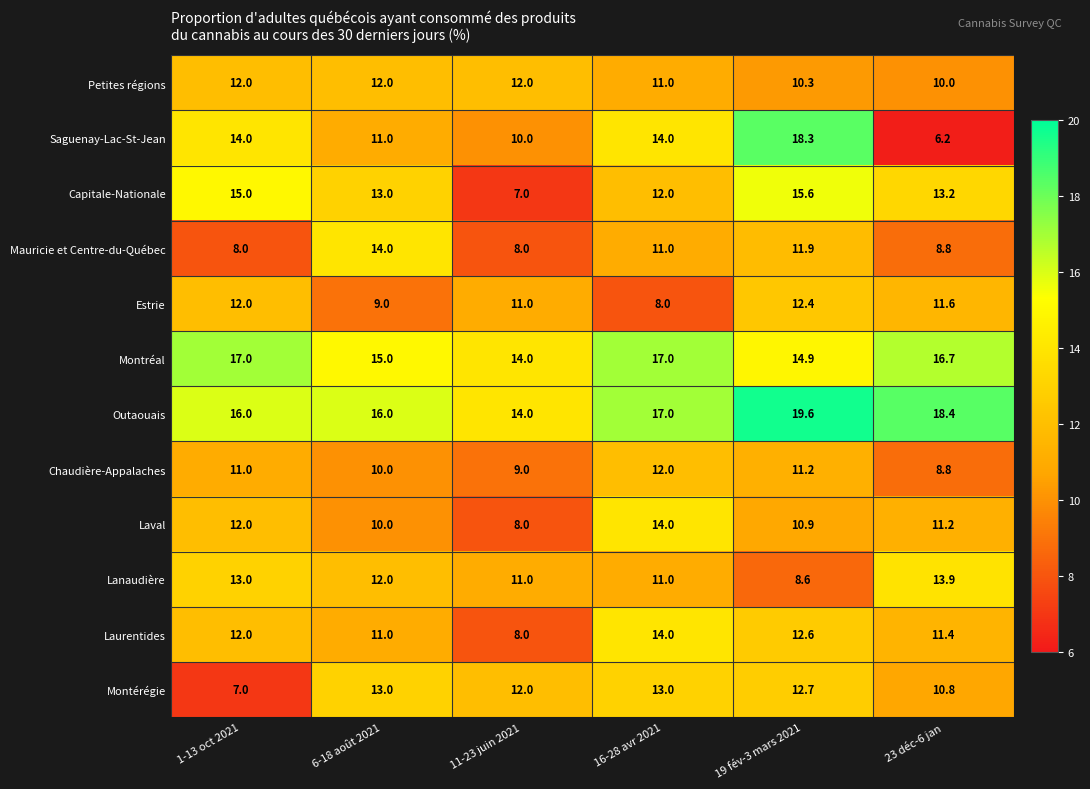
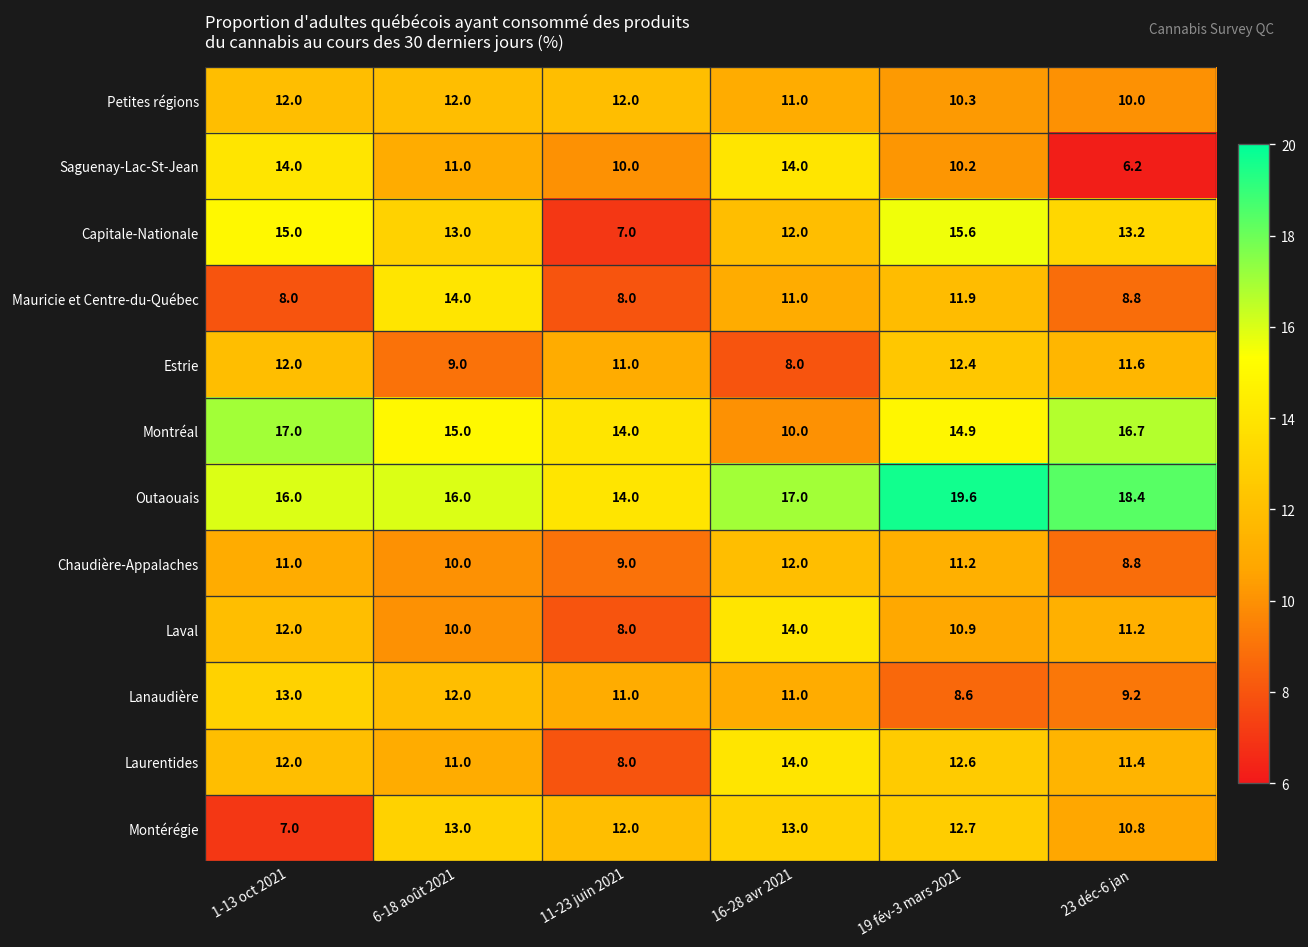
Saguenay-Lac-St-Jean, 19 fév-3 mars 2021: 18.3 -> 10.2
Montréal, 16-28 avr 2021: 17.0 -> 10.0
Lanaudière, 23 déc-6 jan: 13.9 -> 9.2
